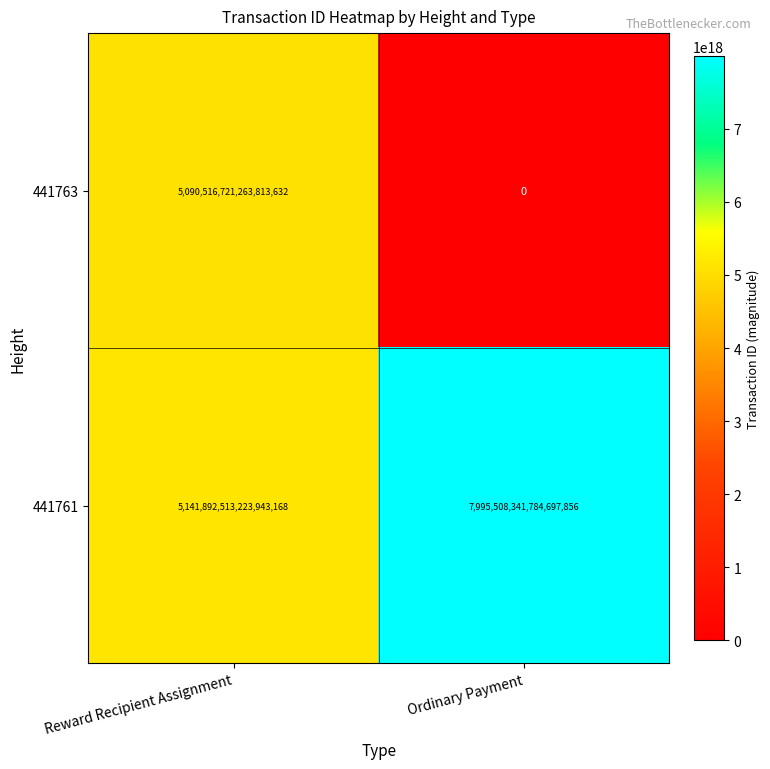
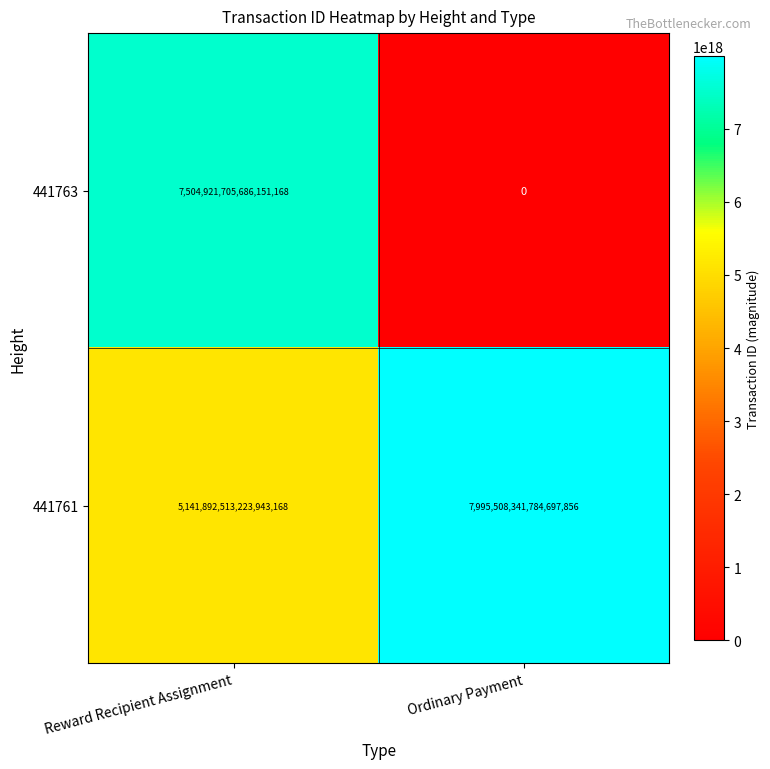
441763, Reward Recipient Assignment: 5,090,516,721,263,813,632 -> 7,504,921,705,686,151,168
